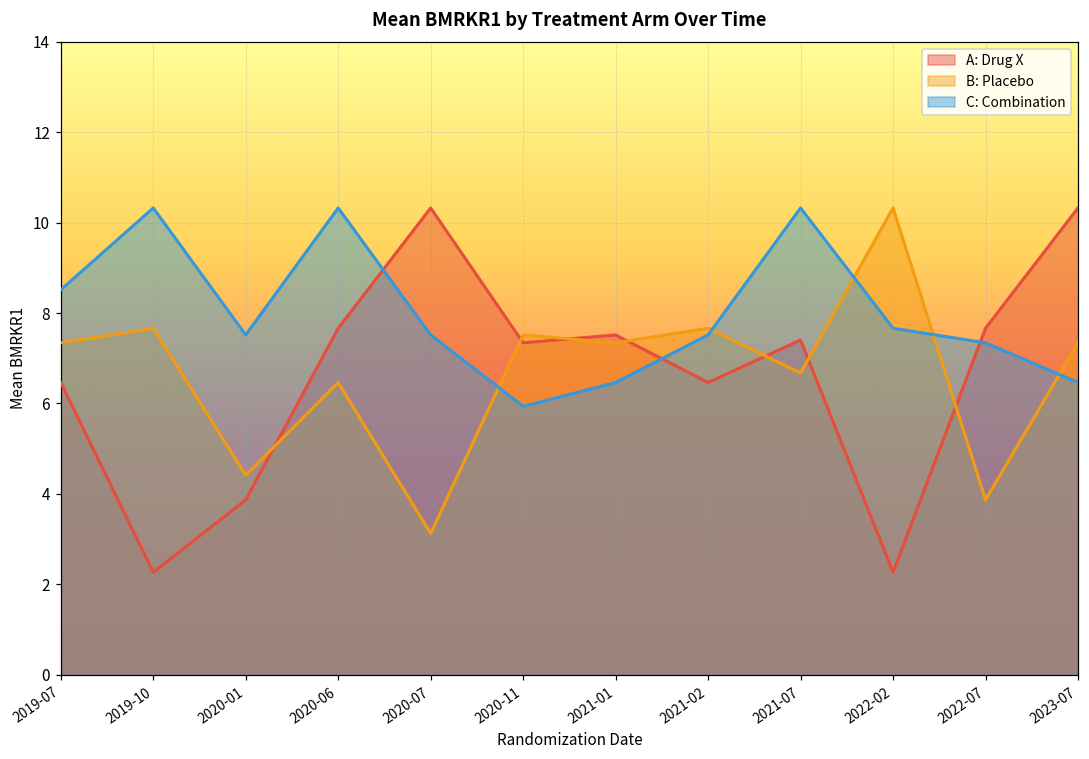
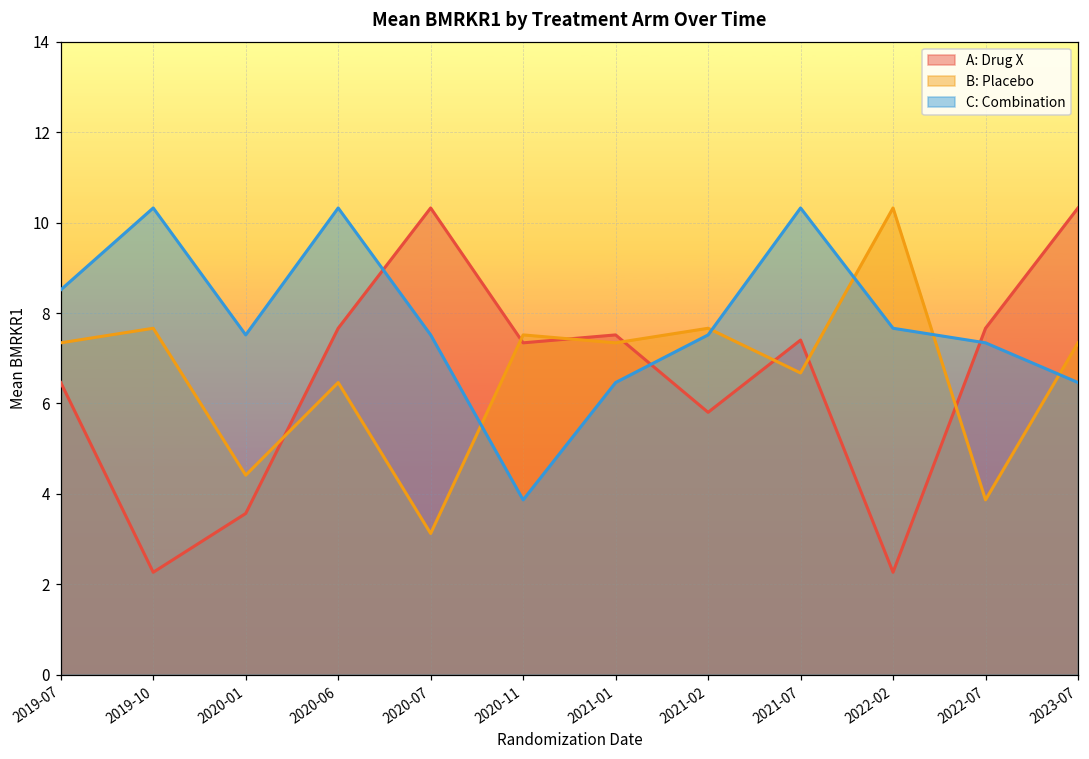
A: Drug X, 2020-01: 3.9 -> 3.6
C: Combination, 2020-11: 5.9 -> 3.9
A: Drug X, 2021-02: 6.5 -> 5.8
